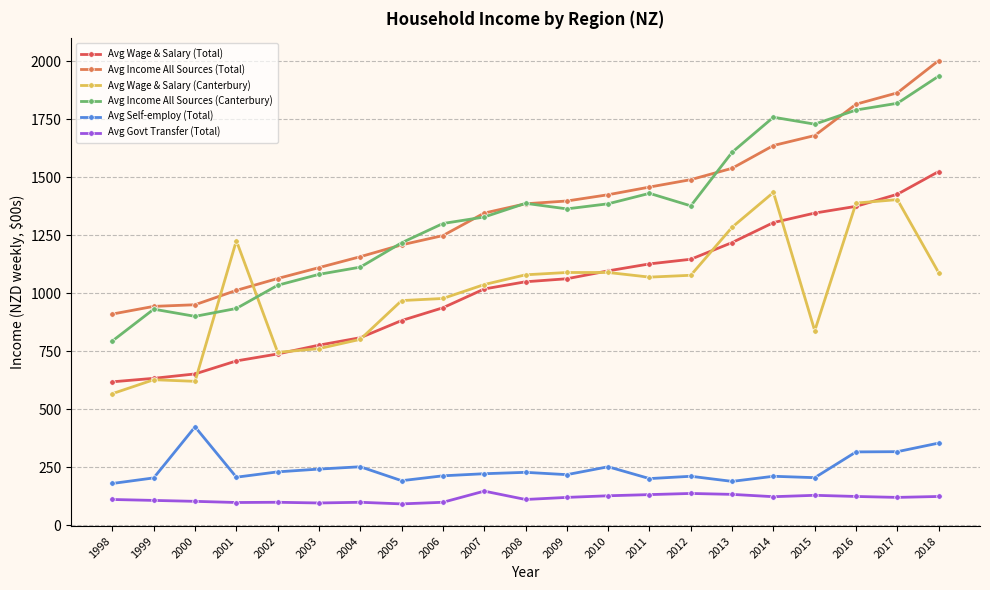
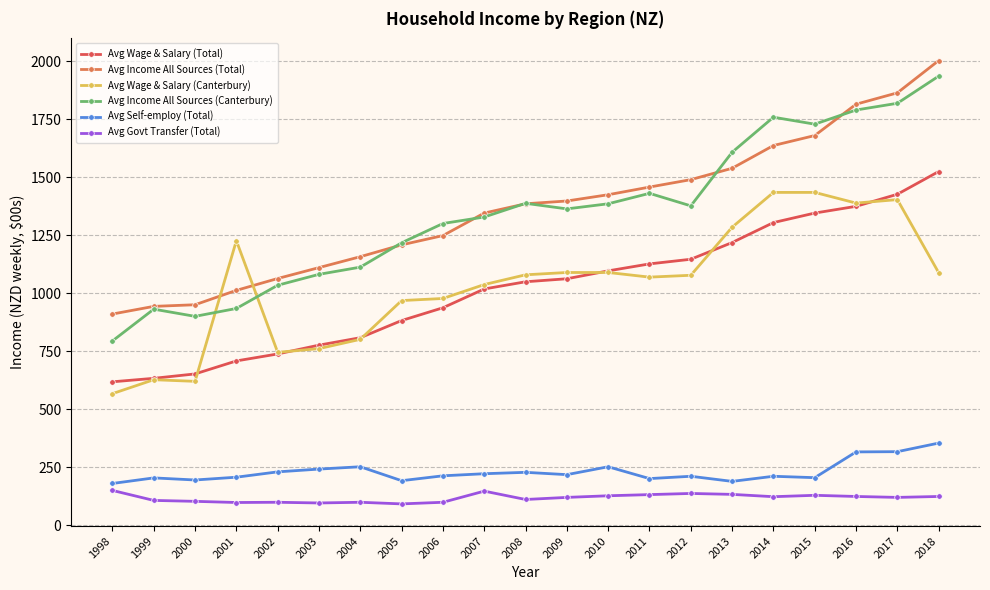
Avg Govt Transfer (Total), 1998: 110 -> 150
Avg Self-employ (Total), 2000: 420 -> 200
Avg Wage & Salary (Canterbury), 2015: 840 -> 1430
